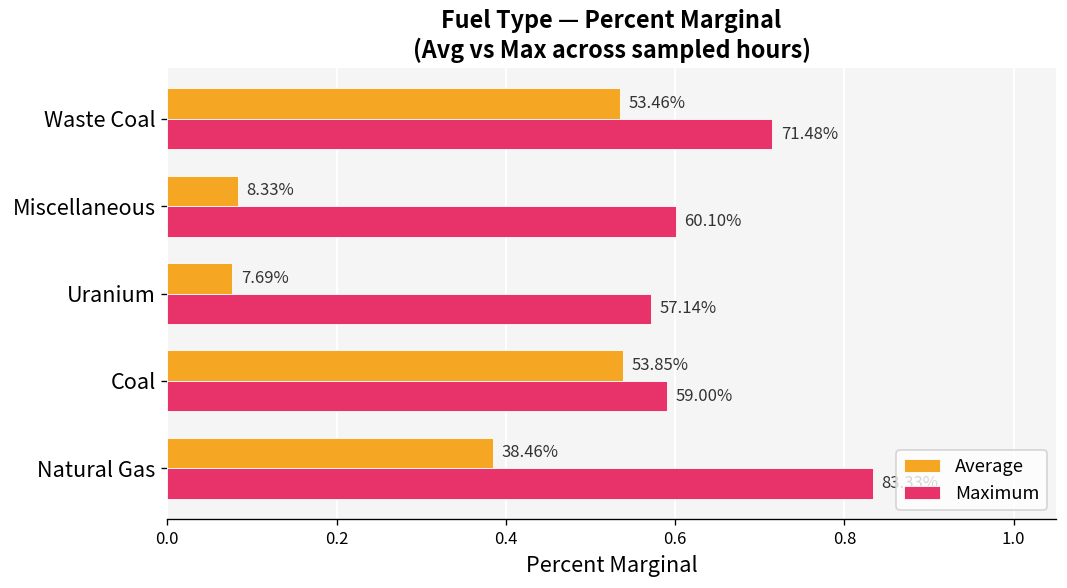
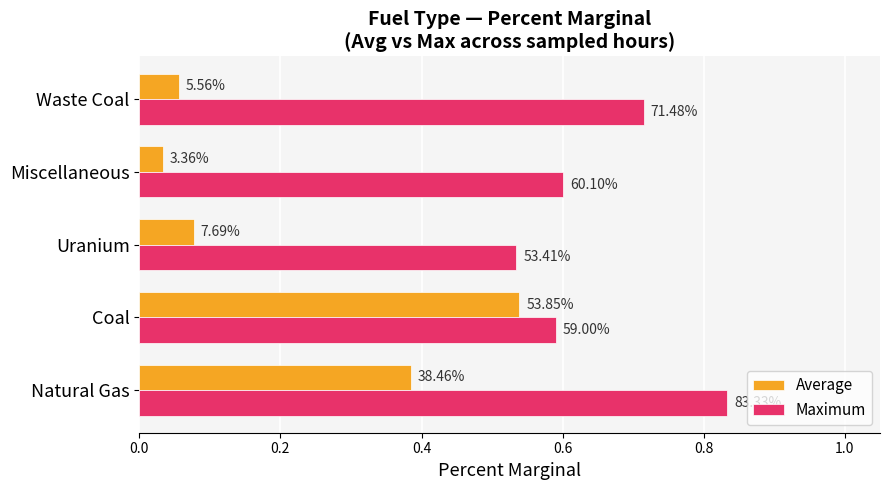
Average, Waste Coal: 53.46% -> 5.56%
Average, Miscellaneous: 8.33% -> 3.36%
Maximum, Uranium: 57.14% -> 53.41%
